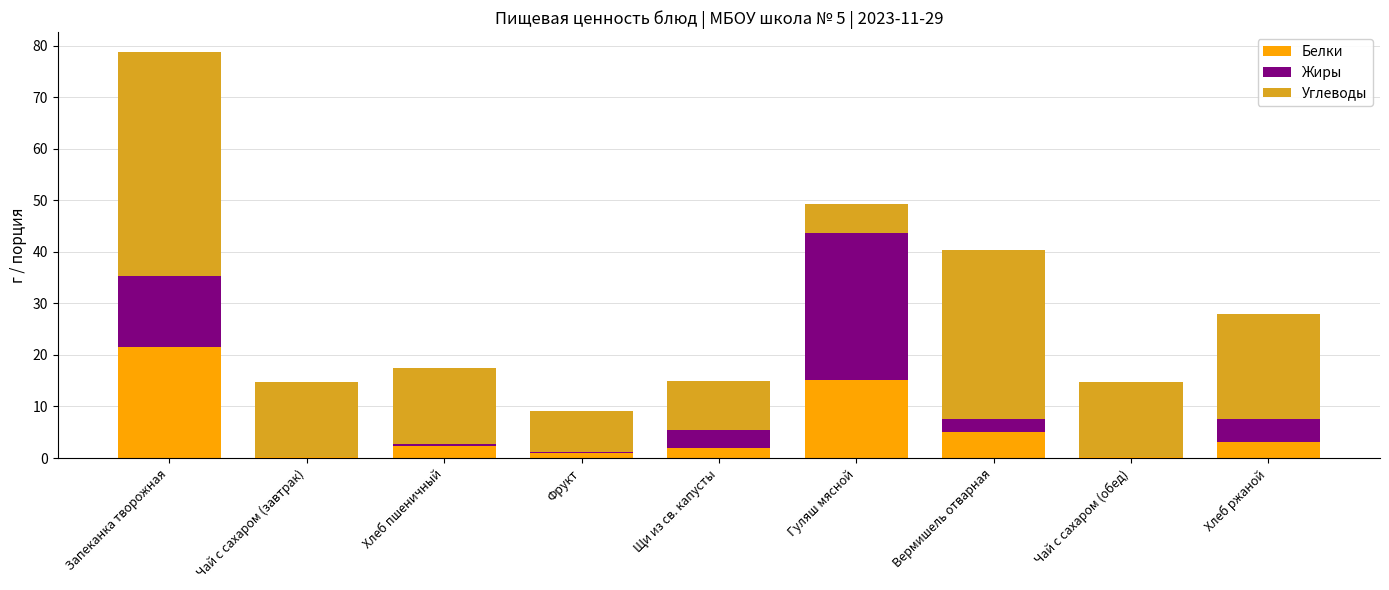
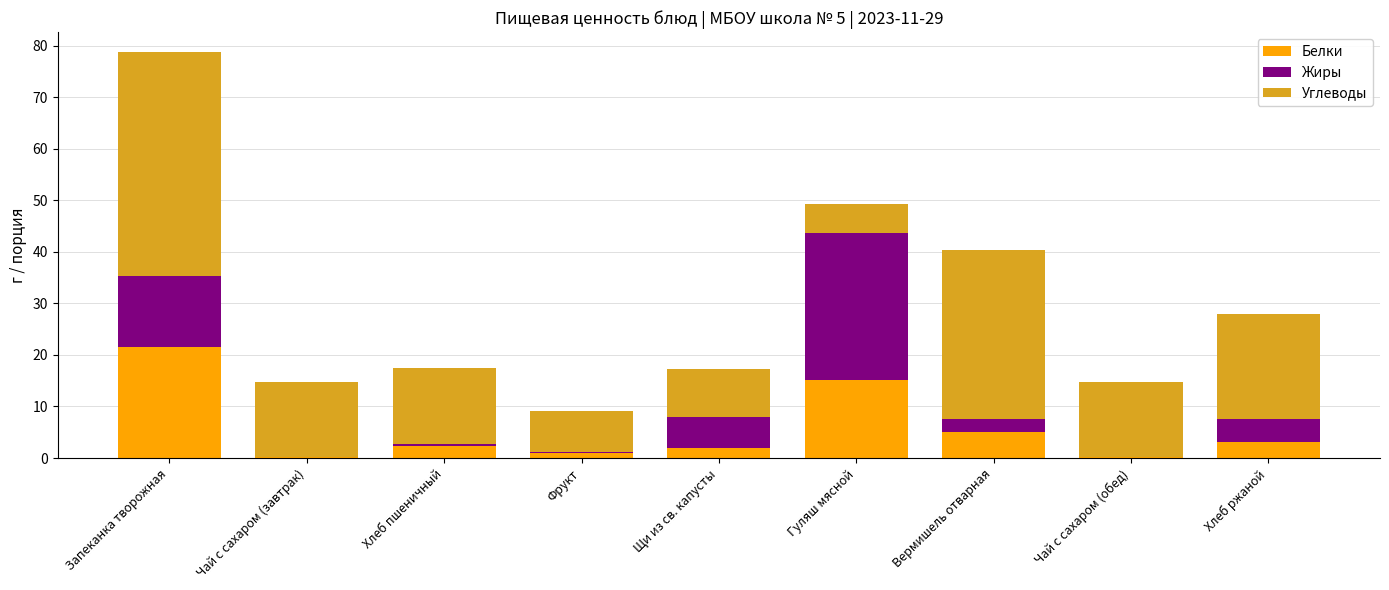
Жиры, Щи из св. капусты: 4 -> 6
